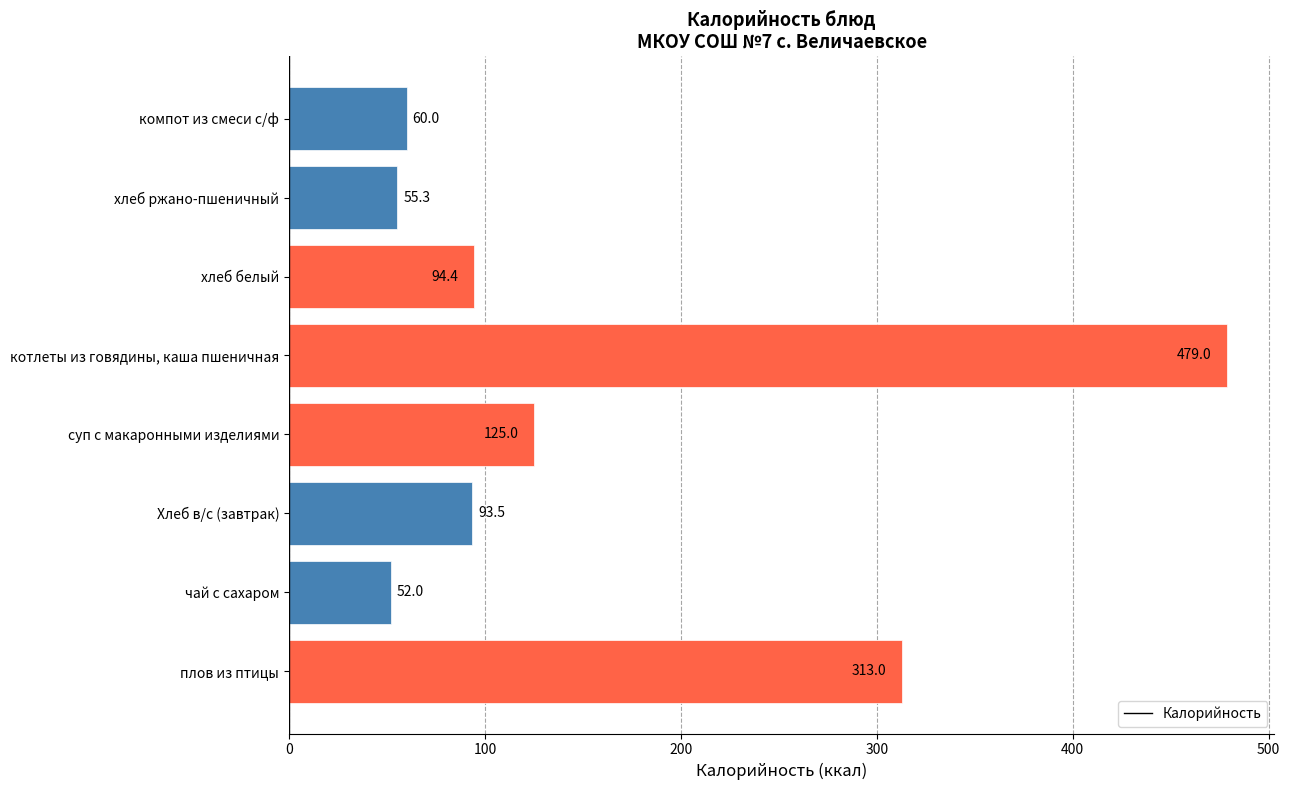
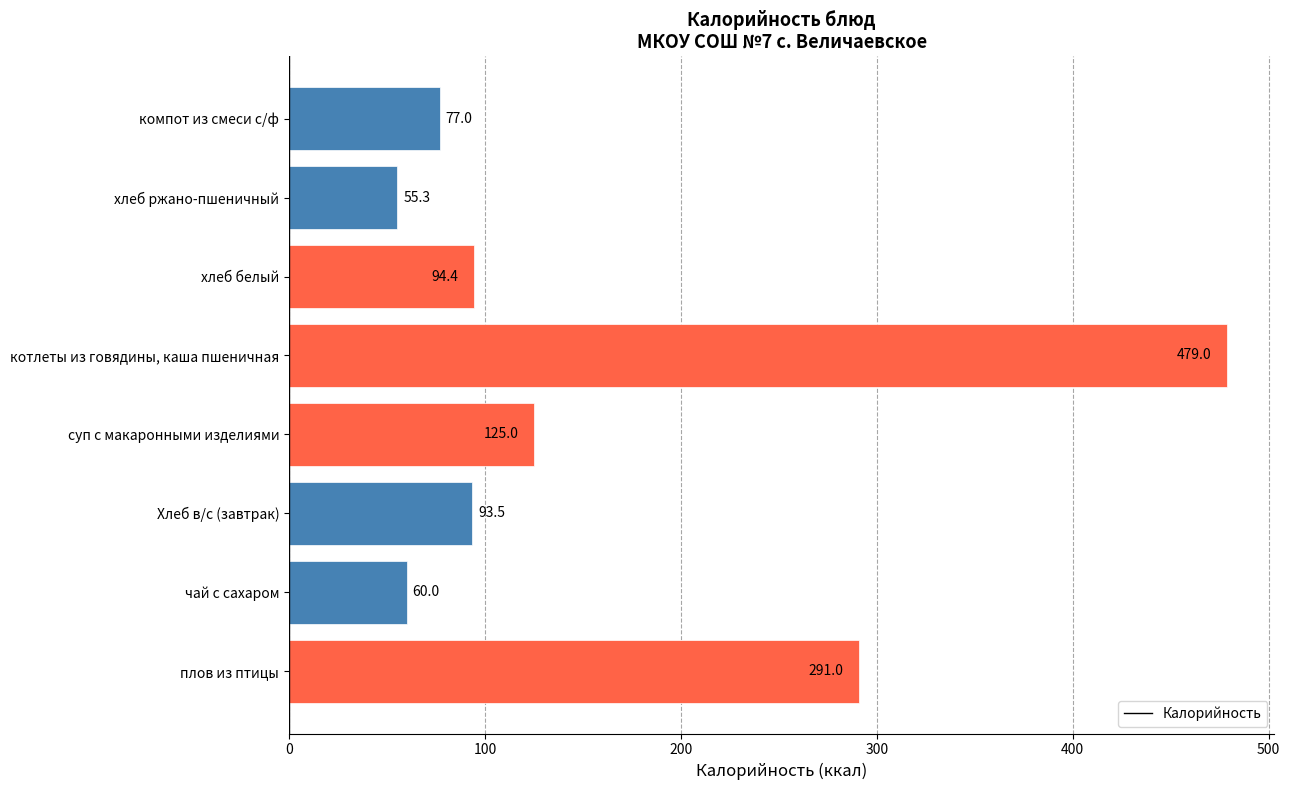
компот из смеси с/ф: 60.0 -> 77.0
чай с сахаром: 52.0 -> 60.0
плов из птицы: 313.0 -> 291.0
